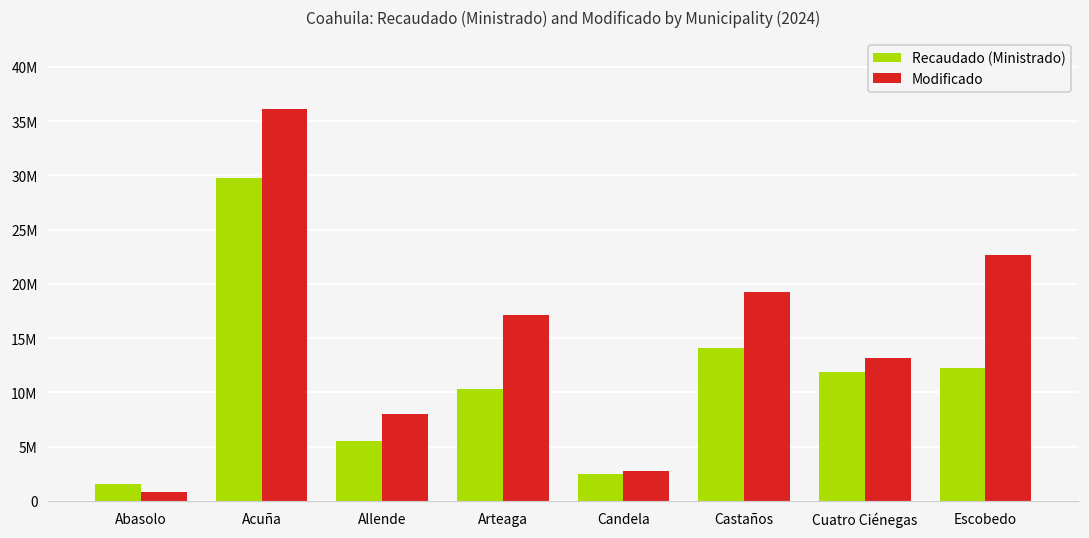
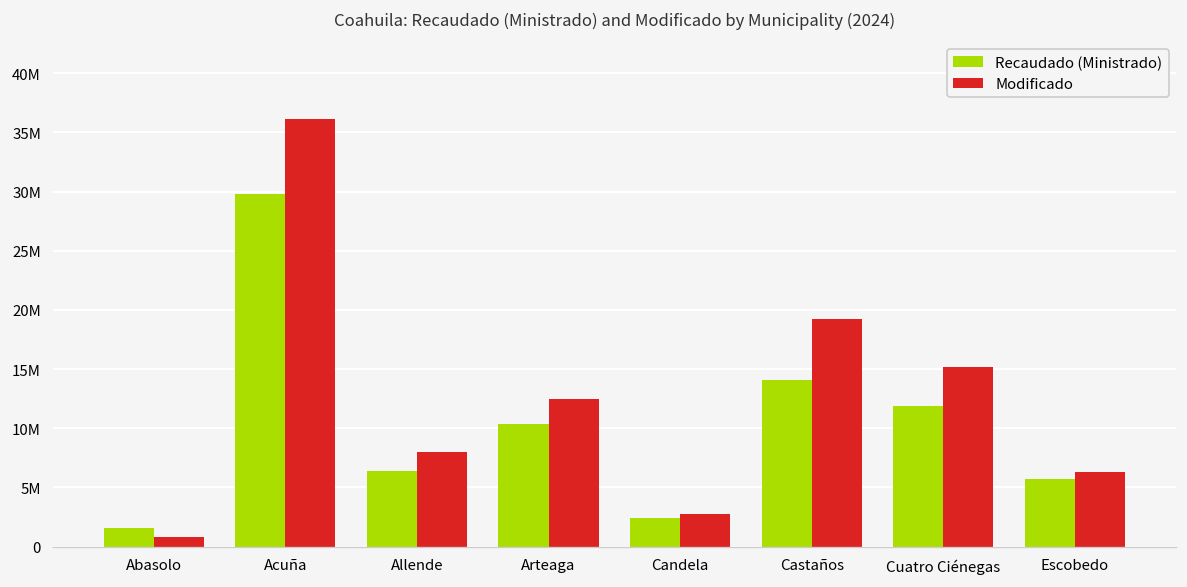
Recaudado (Ministrado), Allende: 5500000 -> 6400000
Modificado, Arteaga: 17000000 -> 12000000
Modificado, Cuatro Ciénegas: 13000000 -> 15000000
Recaudado (Ministrado), Escobedo: 12000000 -> 6000000
Modificado, Escobedo: 23000000 -> 6000000
